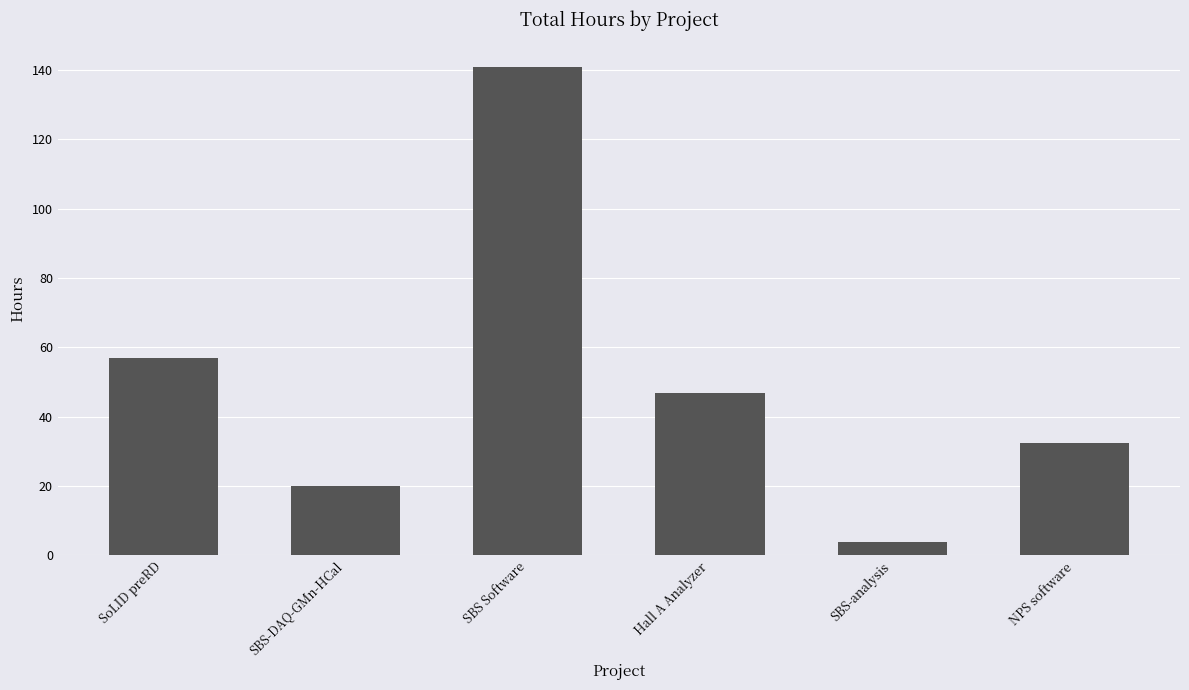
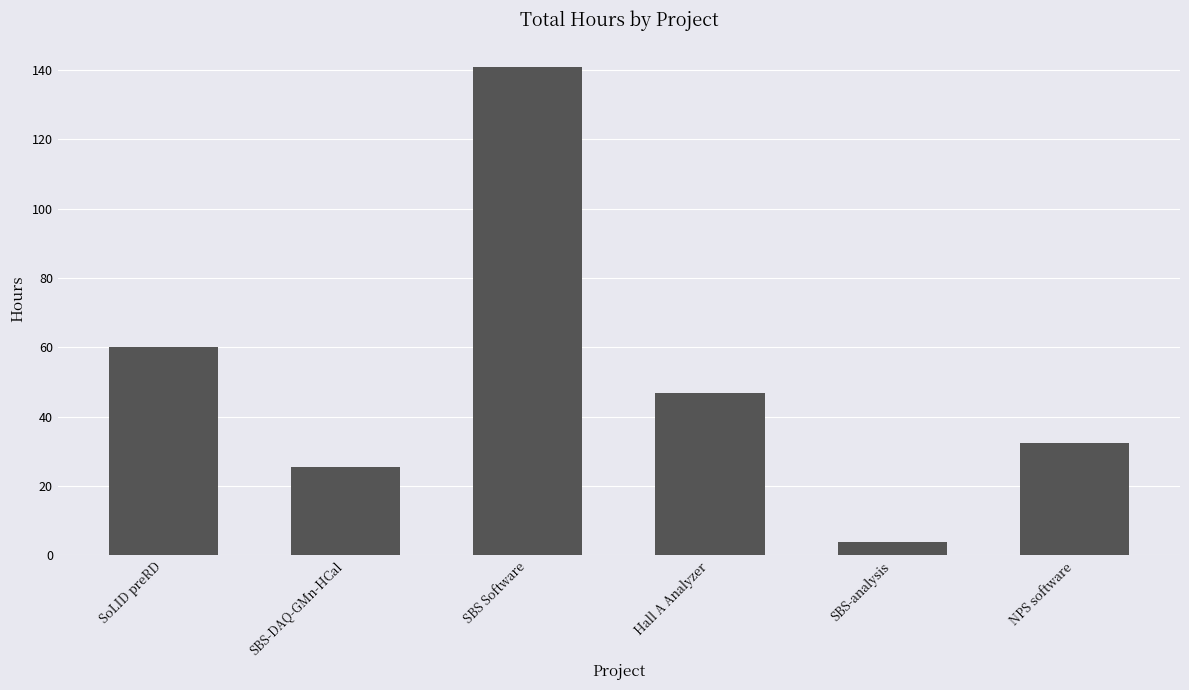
SoLID preRD: 57 -> 60
SBS-DAQ-GMn-HCal: 20 -> 26
